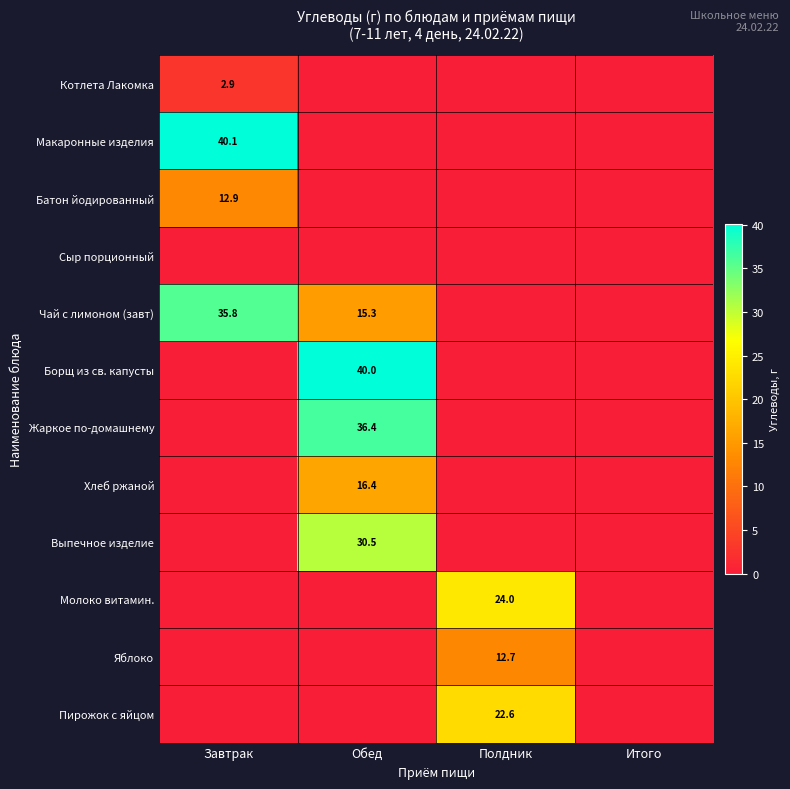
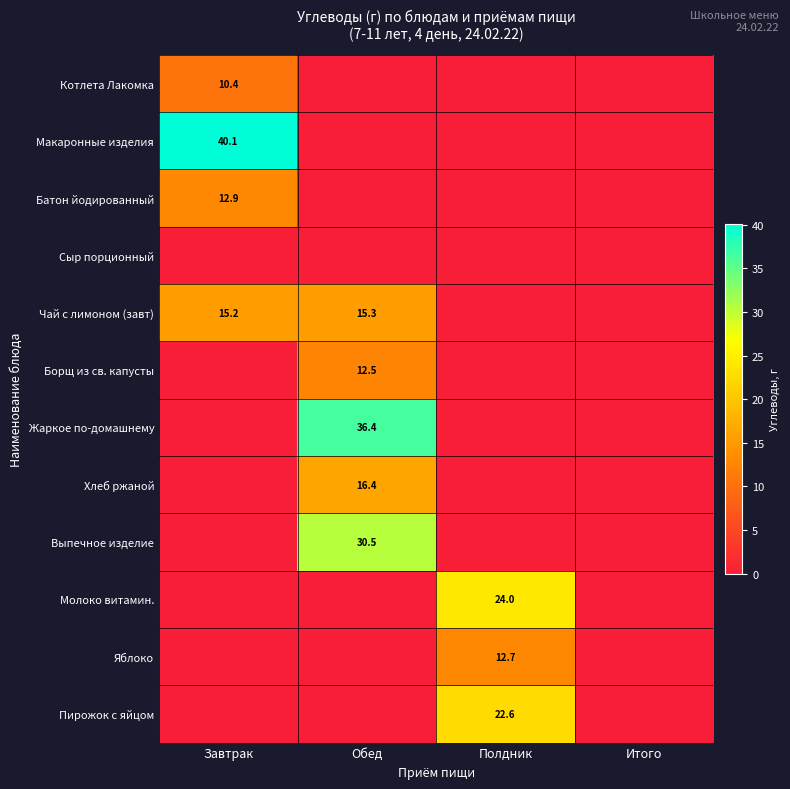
Котлета Лакомка, Завтрак: 2.9 -> 10.4
Чай с лимоном (завт), Завтрак: 35.8 -> 15.2
Борщ из св. капусты, Обед: 40.0 -> 12.5
